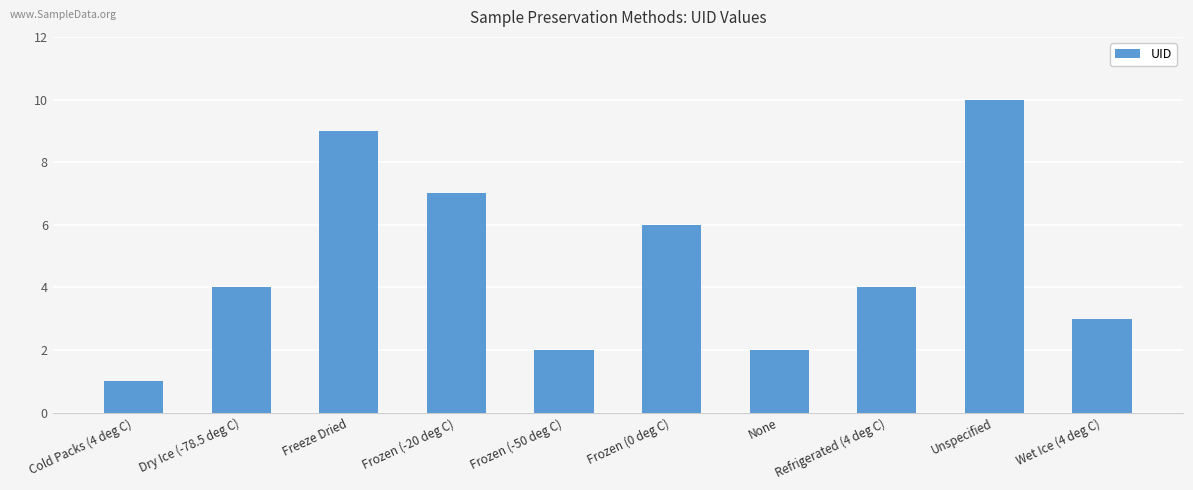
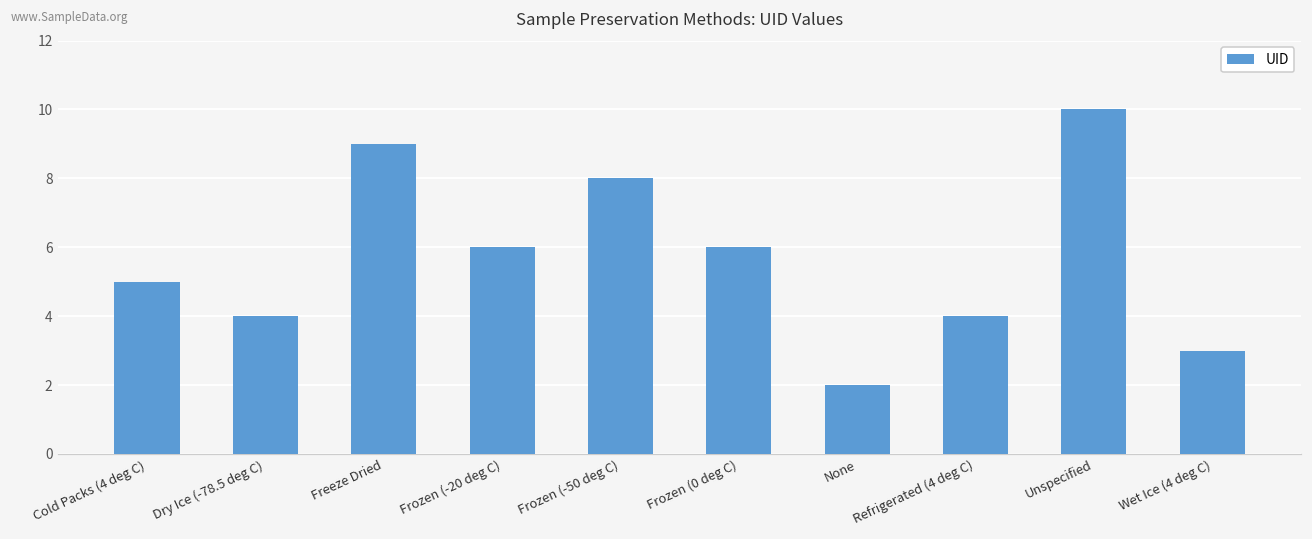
Cold Packs (4 deg C): 1 -> 5
Frozen (-20 deg C): 7 -> 6
Frozen (-50 deg C): 2 -> 8
